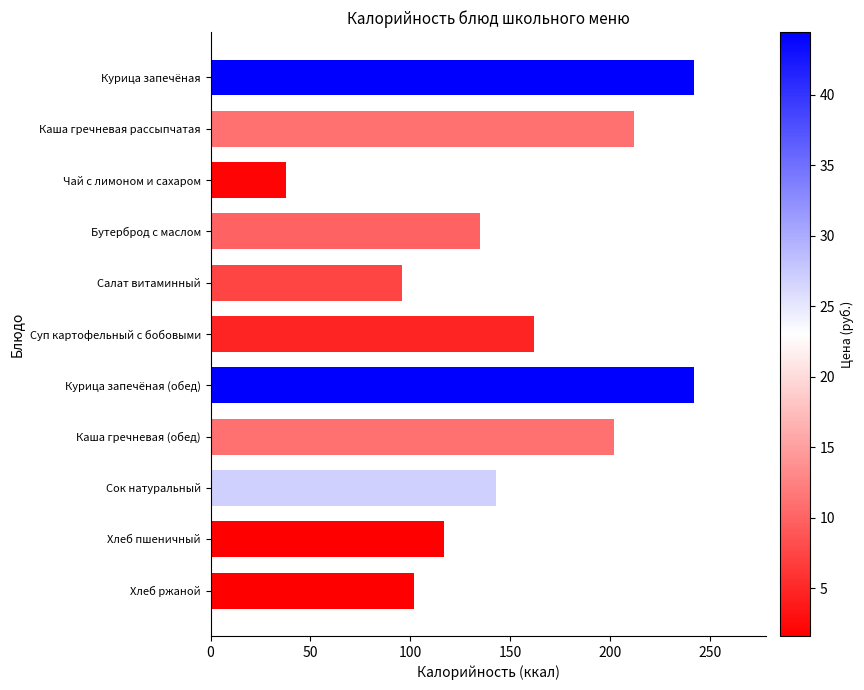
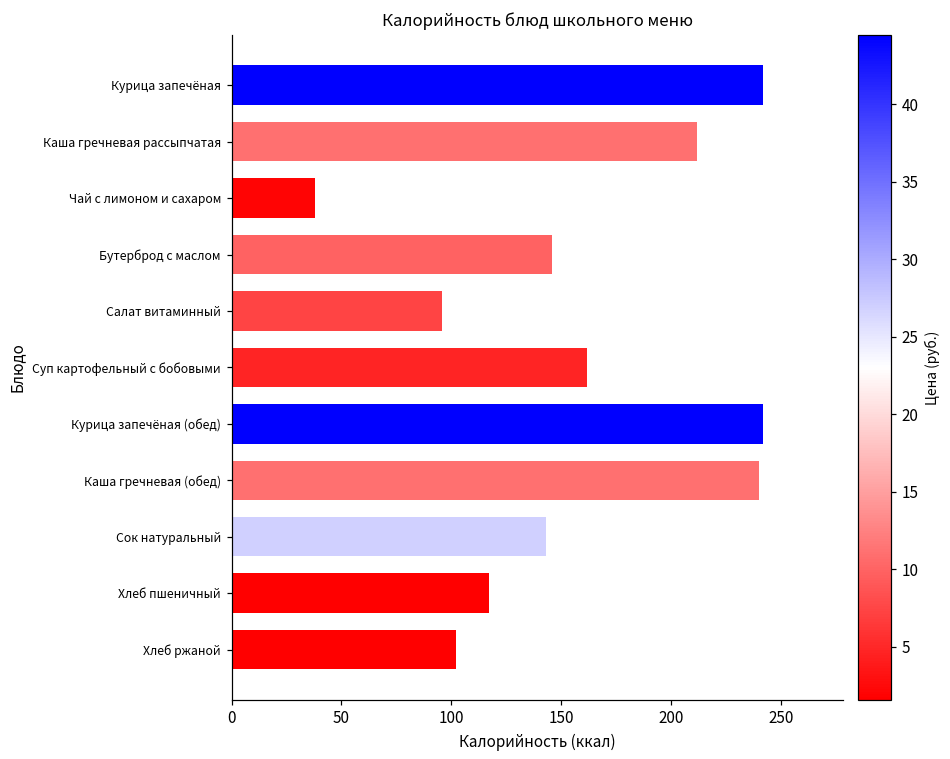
Бутерброд с маслом: 135 -> 146
Каша гречневая (обед): 202 -> 240
